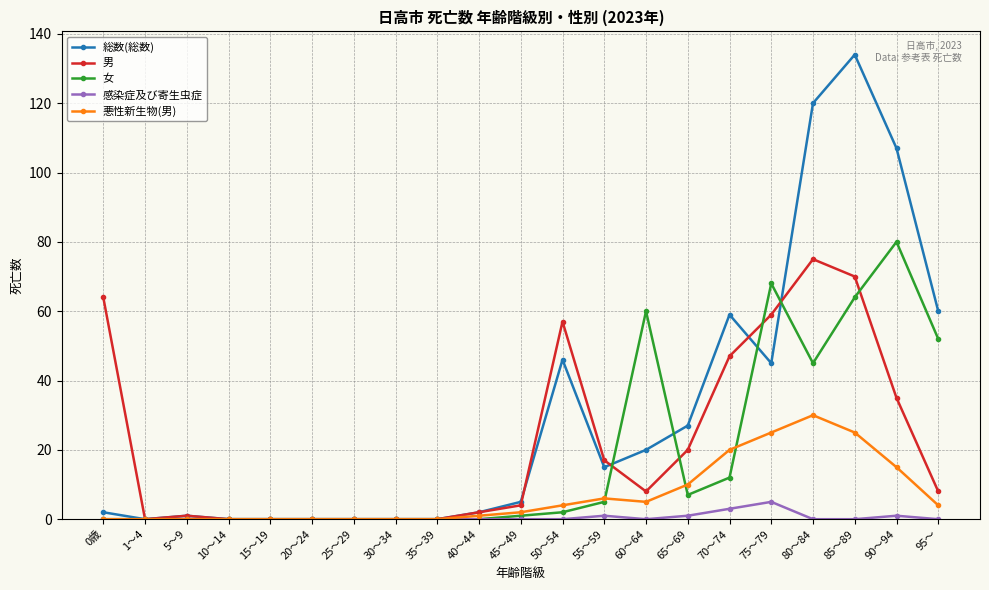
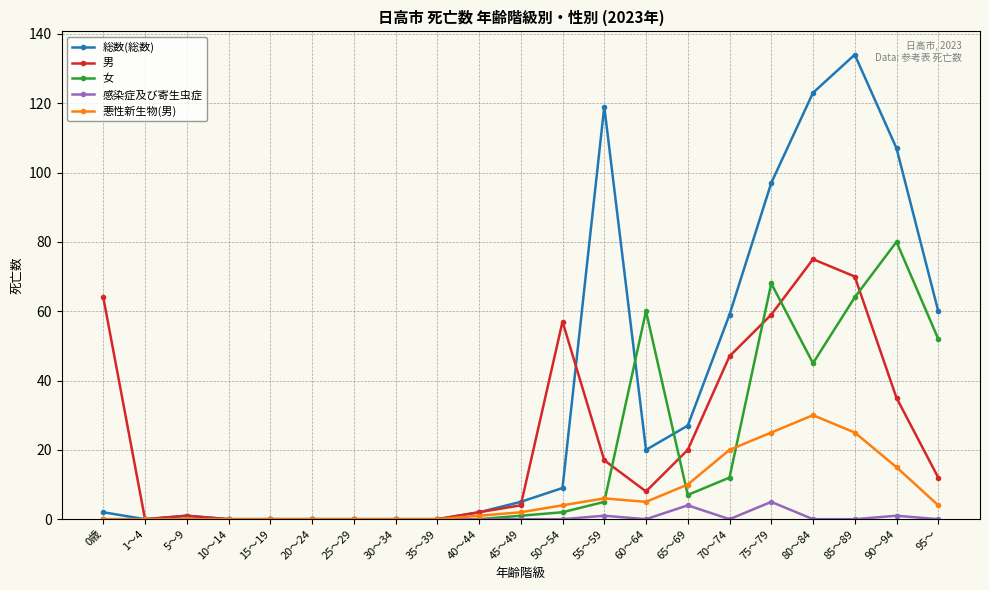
総数(総数), 50～54: 46 -> 9
総数(総数), 55～59: 15 -> 119
感染症及び寄生虫症, 65～69: 1 -> 4
感染症及び寄生虫症, 70～74: 3 -> 0
総数(総数), 75～79: 45 -> 97
総数(総数), 80～84: 120 -> 123
男, 95～: 8 -> 12
